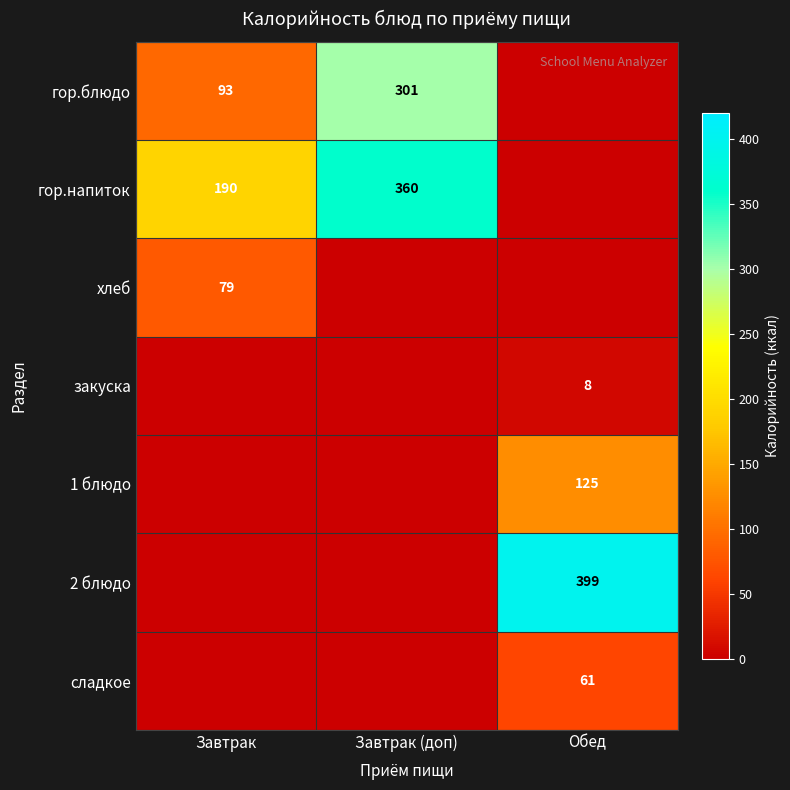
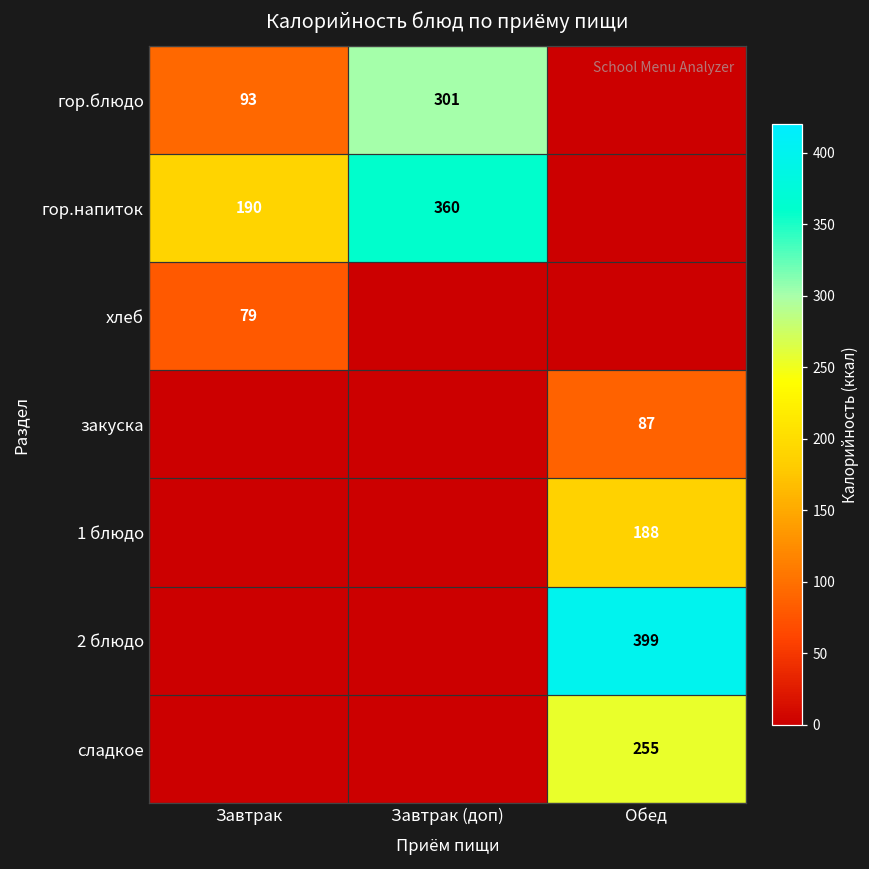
закуска, Обед: 8 -> 87
1 блюдо, Обед: 125 -> 188
сладкое, Обед: 61 -> 255
